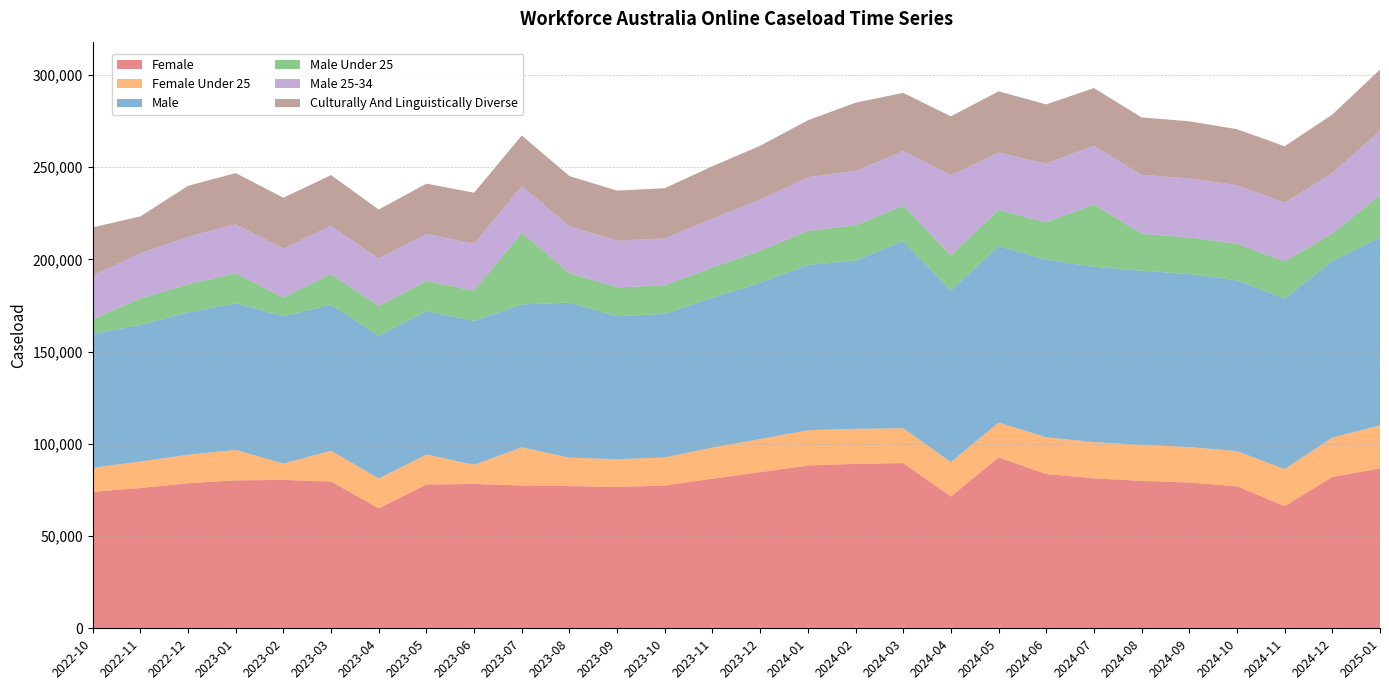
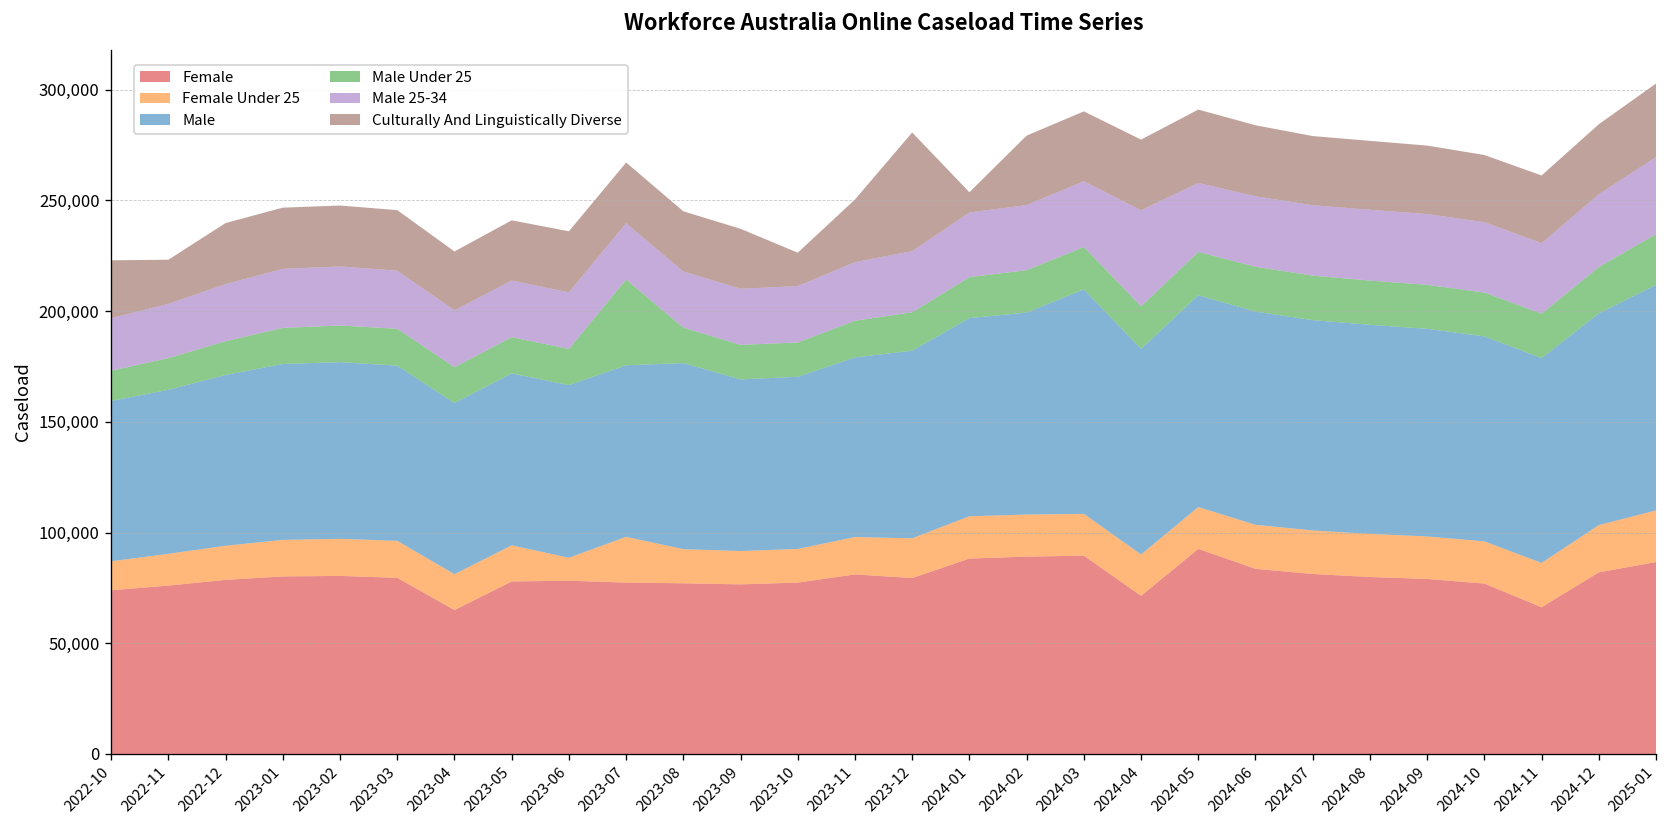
Male Under 25, 2022-10: 8,000 -> 14,000
Female Under 25, 2023-02: 9,000 -> 17,000
Male Under 25, 2023-02: 10,000 -> 17,000
Culturally And Linguistically Diverse, 2023-10: 27,000 -> 15,000
Female, 2023-12: 85,000 -> 79,000
Culturally And Linguistically Diverse, 2023-12: 29,000 -> 54,000
Culturally And Linguistically Diverse, 2024-01: 31,000 -> 9,000
Culturally And Linguistically Diverse, 2024-02: 37,000 -> 31,000
Male Under 25, 2024-07: 34,000 -> 20,000
Male Under 25, 2024-12: 15,000 -> 21,000
